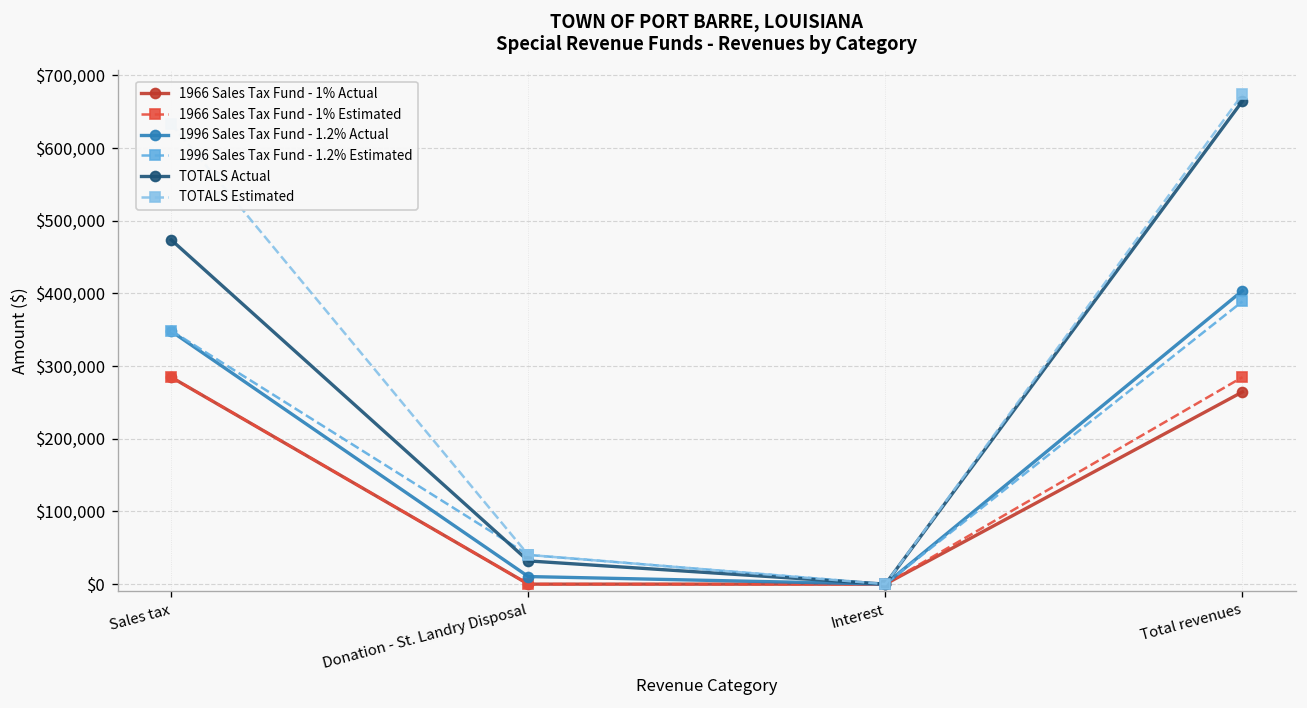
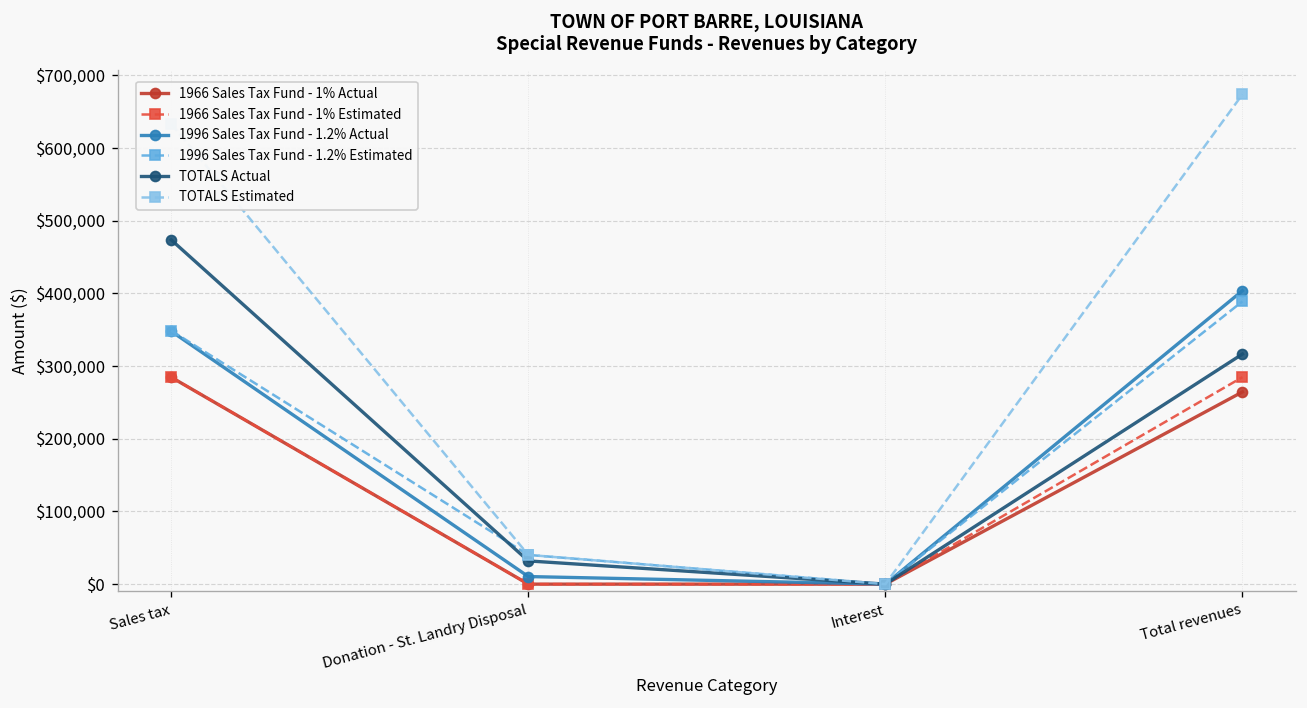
TOTALS Actual, Total revenues: $660,000 -> $320,000
